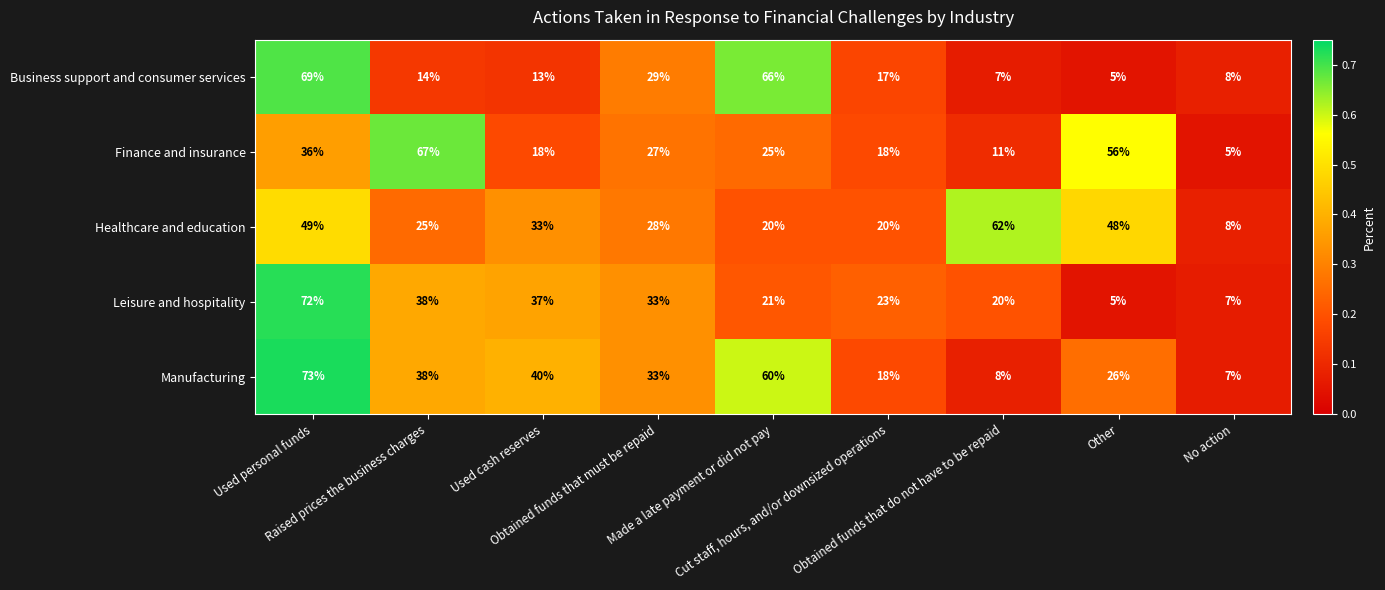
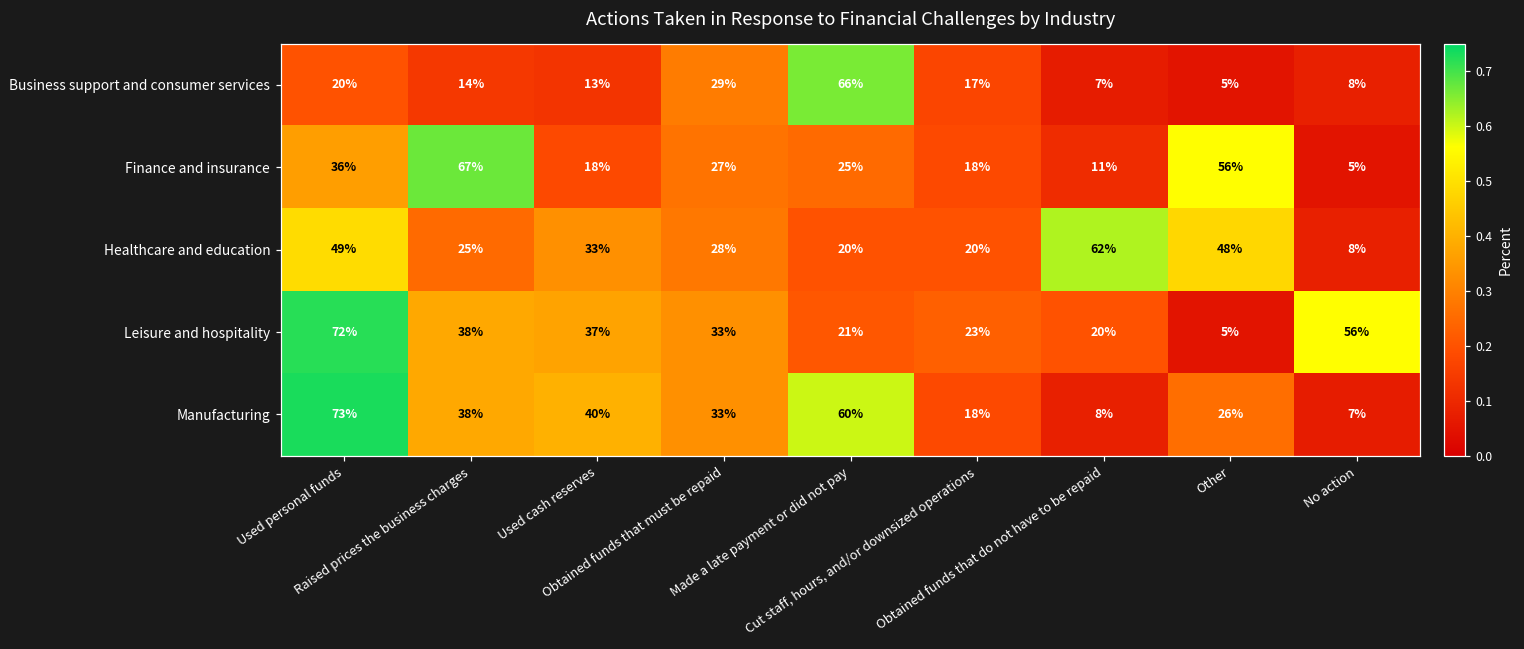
Business support and consumer services, Used personal funds: 69% -> 20%
Leisure and hospitality, No action: 7% -> 56%
